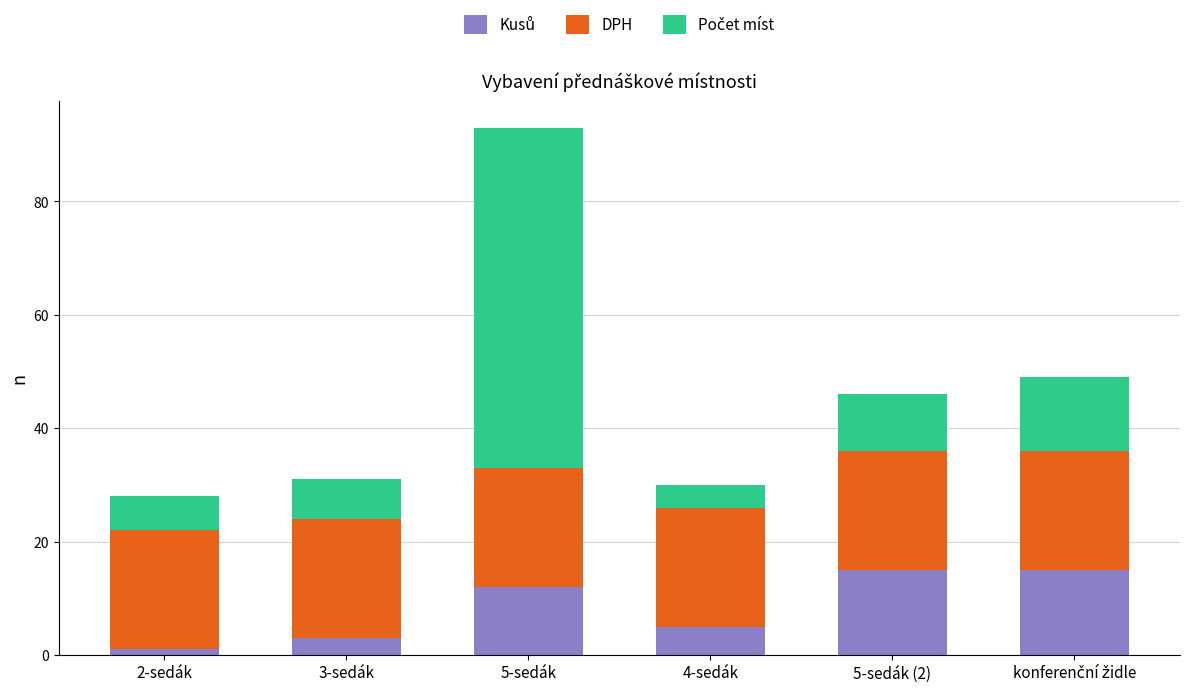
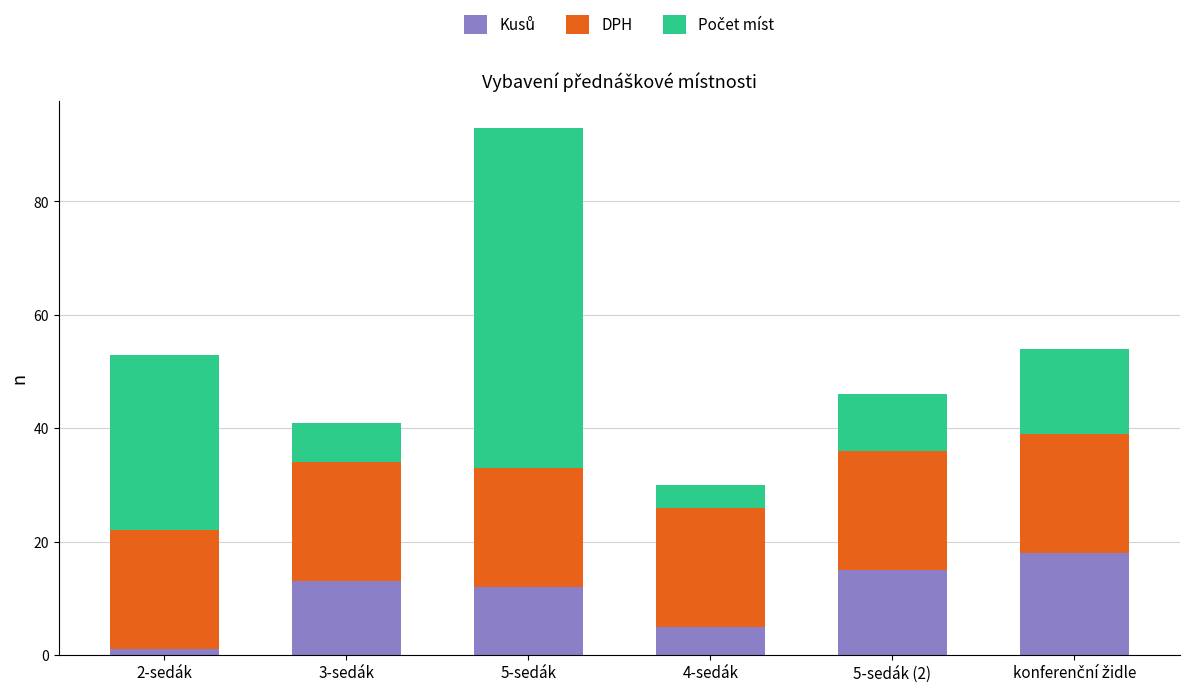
Počet míst, 2-sedák: 6 -> 31
Kusů, 3-sedák: 3 -> 13
Kusů, konferenční židle: 15 -> 18
Počet míst, konferenční židle: 13 -> 15
